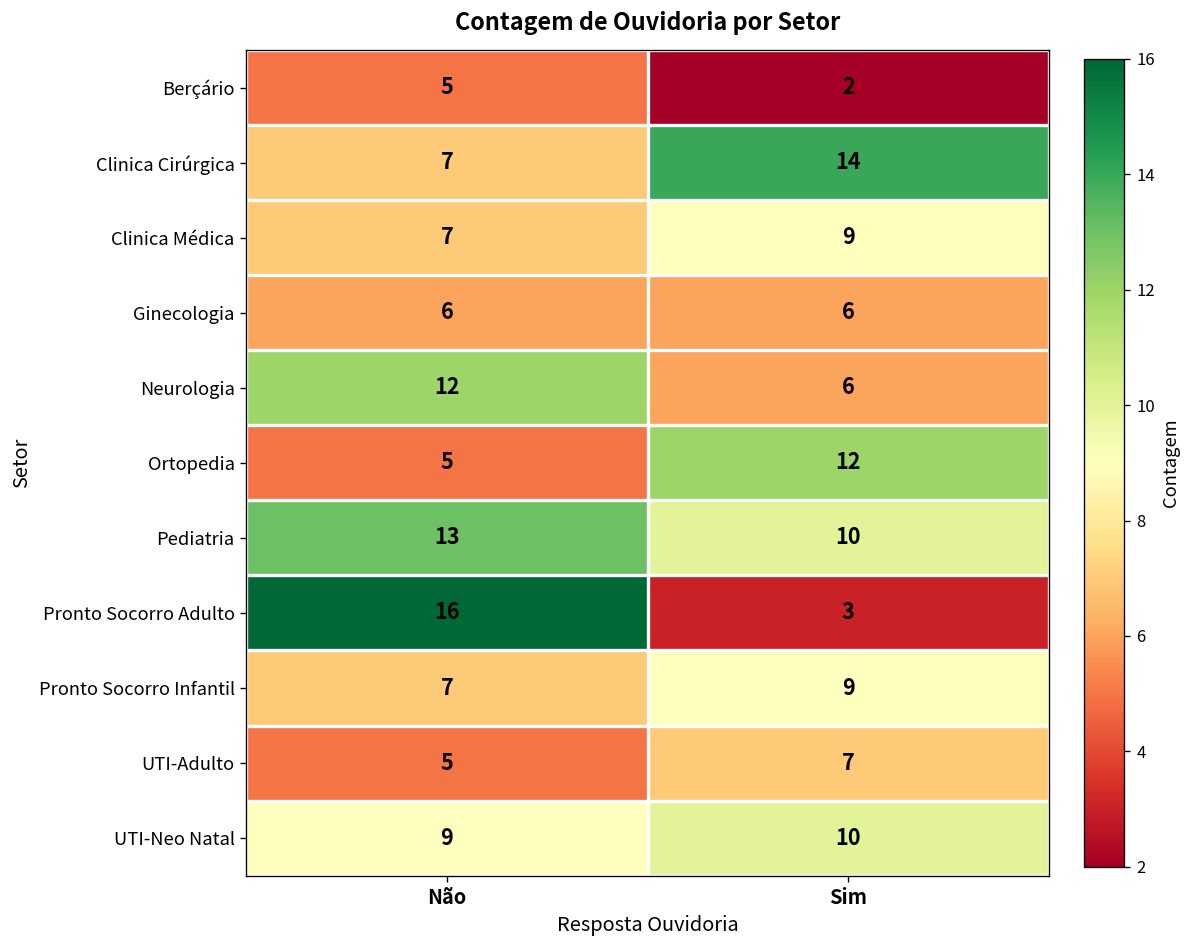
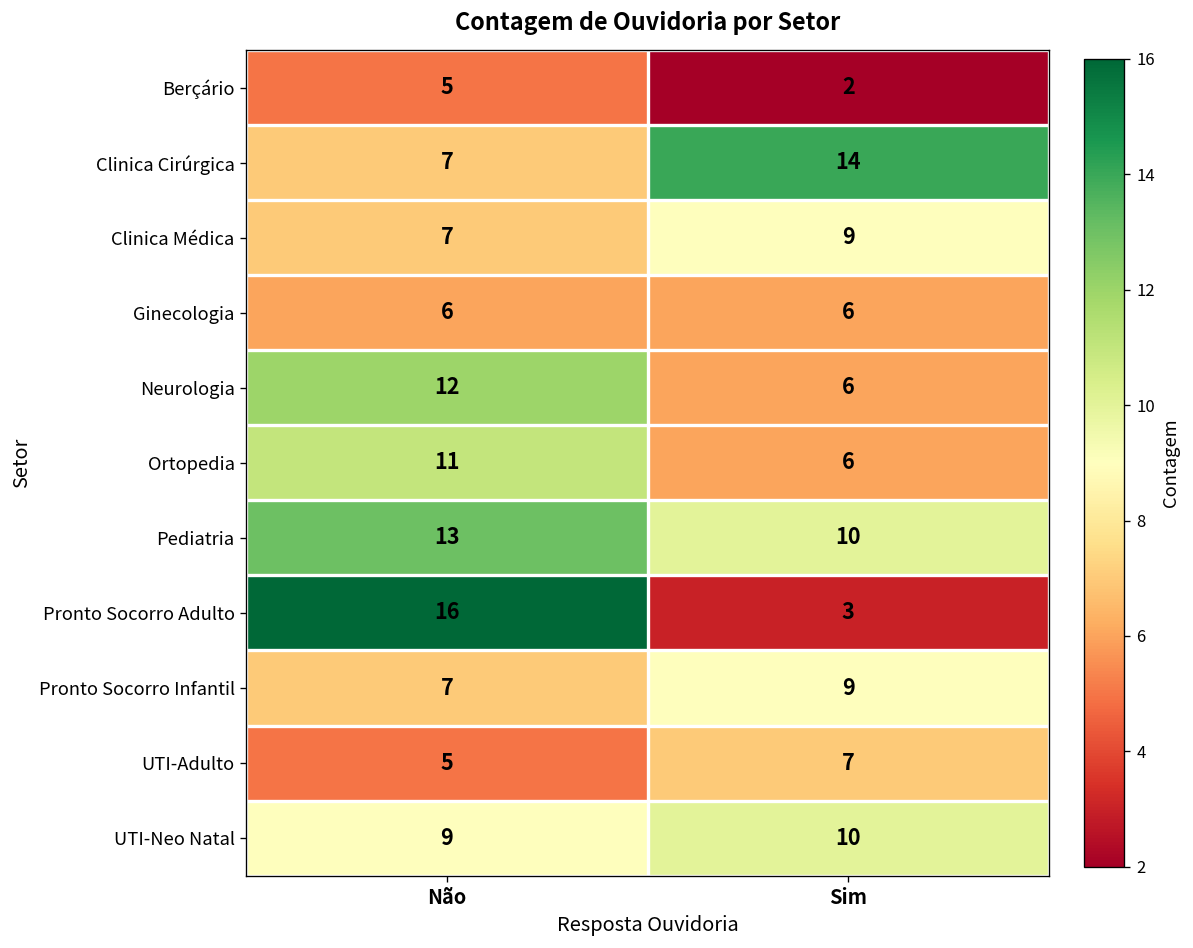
Ortopedia, Não: 5 -> 11
Ortopedia, Sim: 12 -> 6
